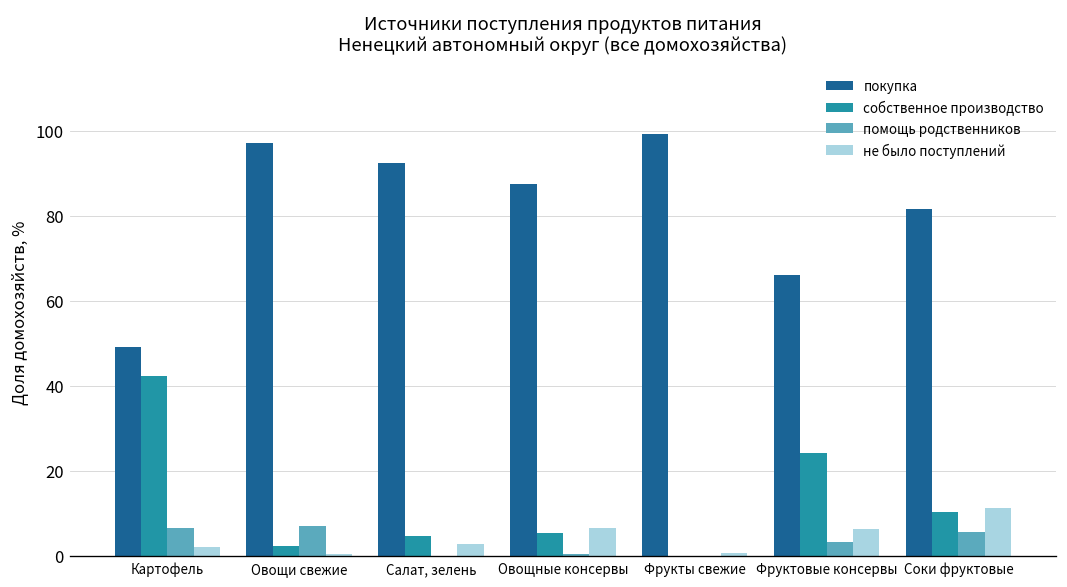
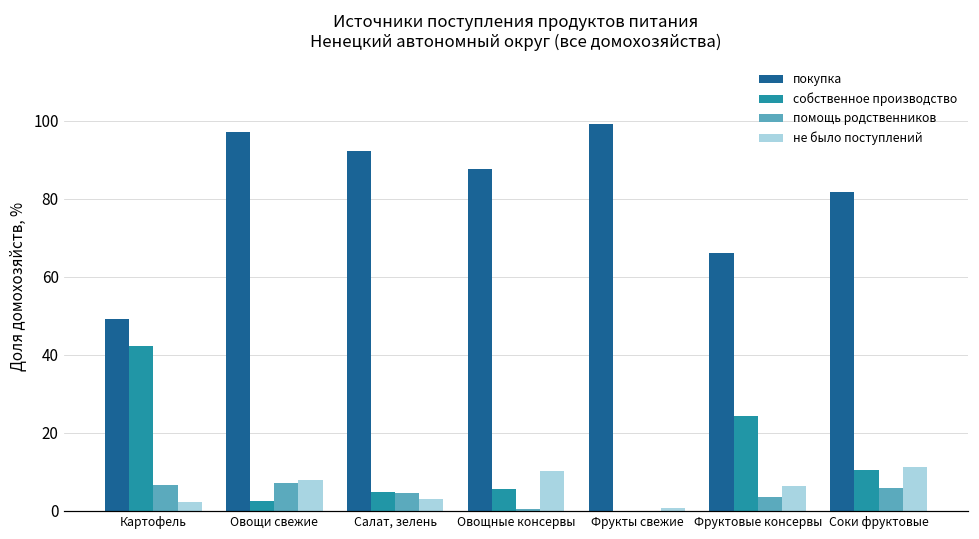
не было поступлений, Овощи свежие: 0 -> 8
помощь родственников, Салат, зелень: 0 -> 4
не было поступлений, Овощные консервы: 6 -> 10
